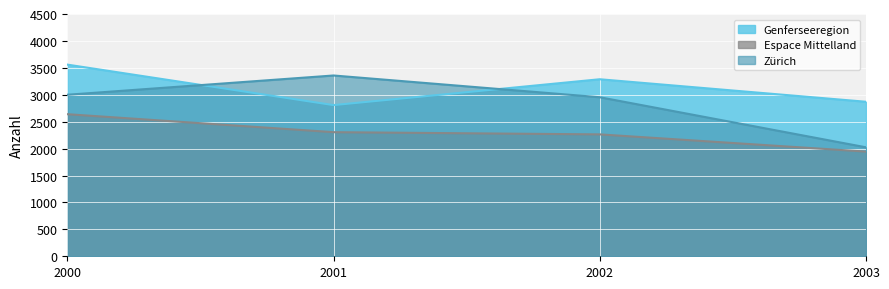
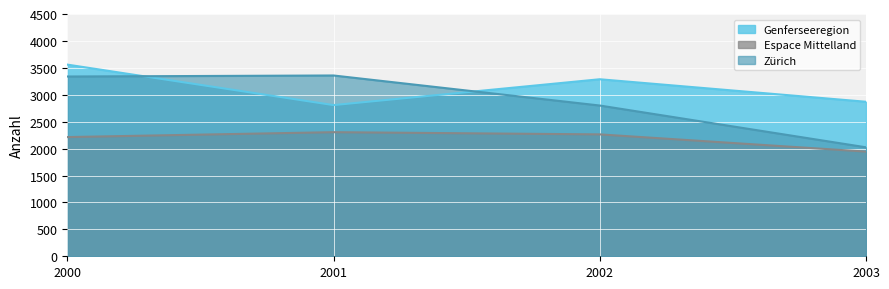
Espace Mittelland, 2000: 2600 -> 2200
Zürich, 2000: 3000 -> 3300
Zürich, 2002: 3000 -> 2800
